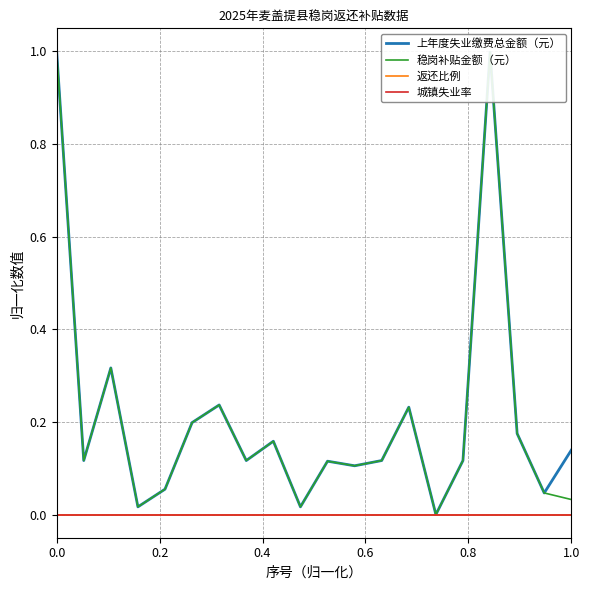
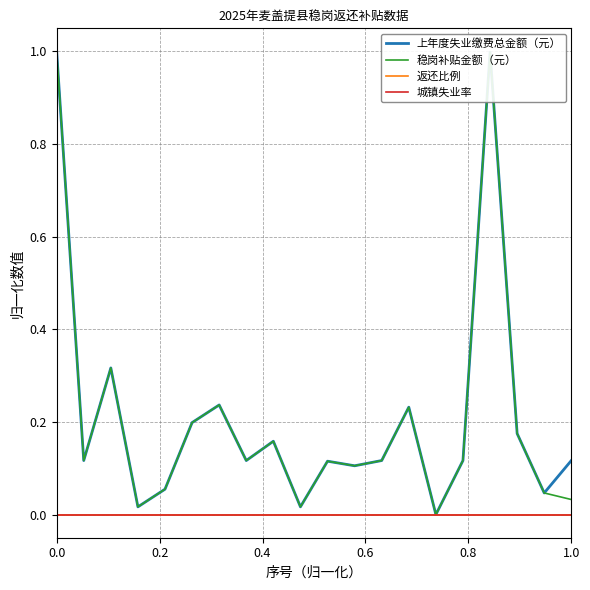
上年度失业缴费总金额（元）, 1.0: 0.14 -> 0.12
